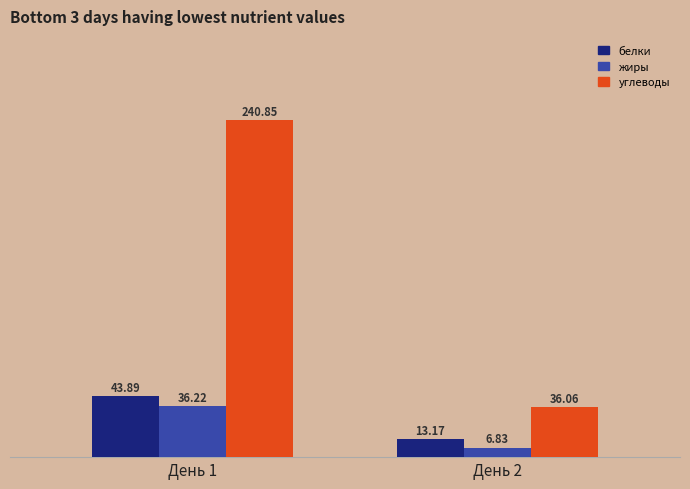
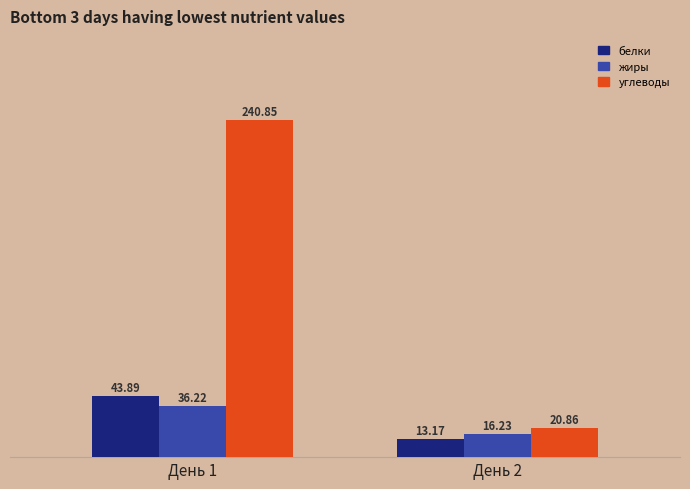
жиры, День 2: 6.83 -> 16.23
углеводы, День 2: 36.06 -> 20.86
